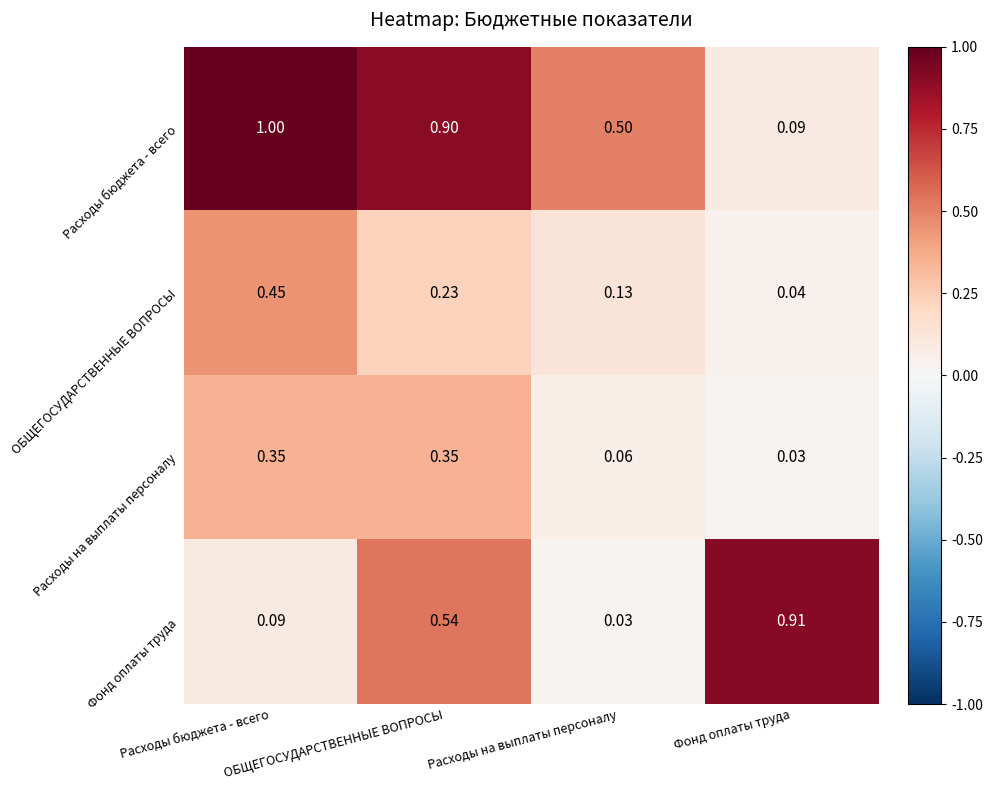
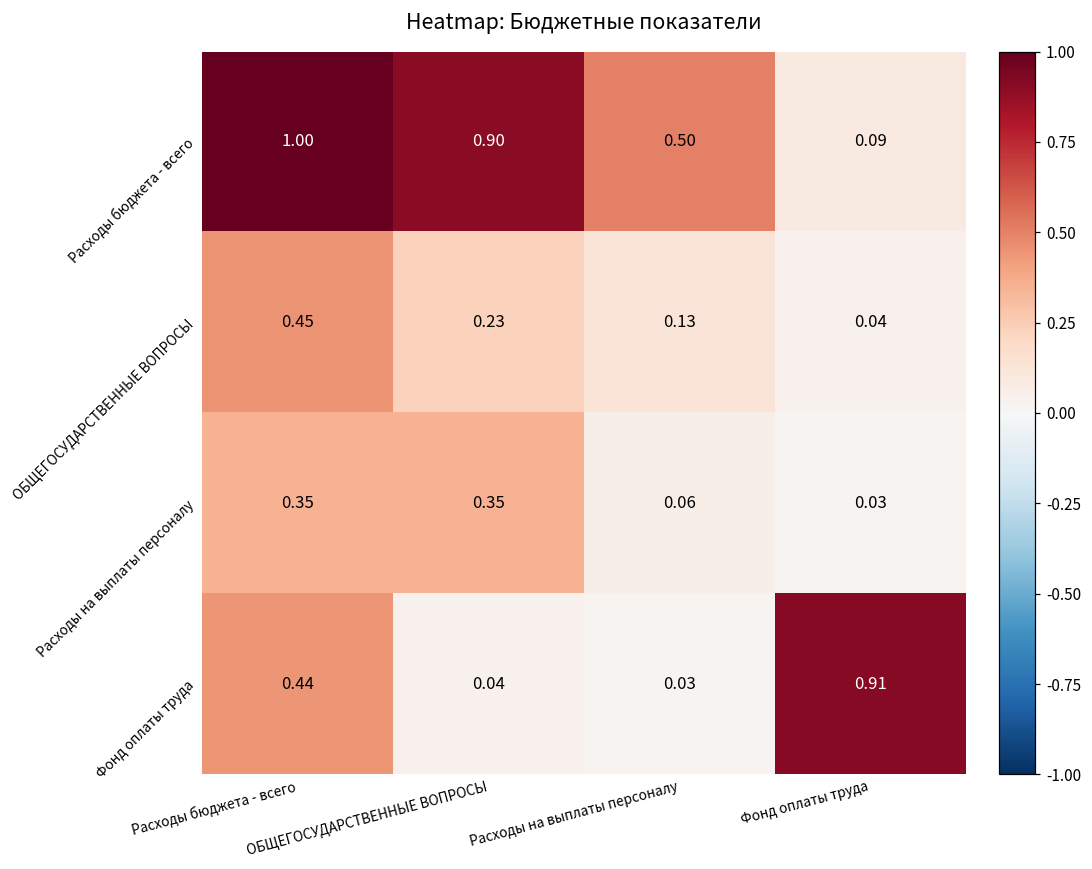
Фонд оплаты труда, Расходы бюджета - всего: 0.09 -> 0.44
Фонд оплаты труда, ОБЩЕГОСУДАРСТВЕННЫЕ ВОПРОСЫ: 0.54 -> 0.04
